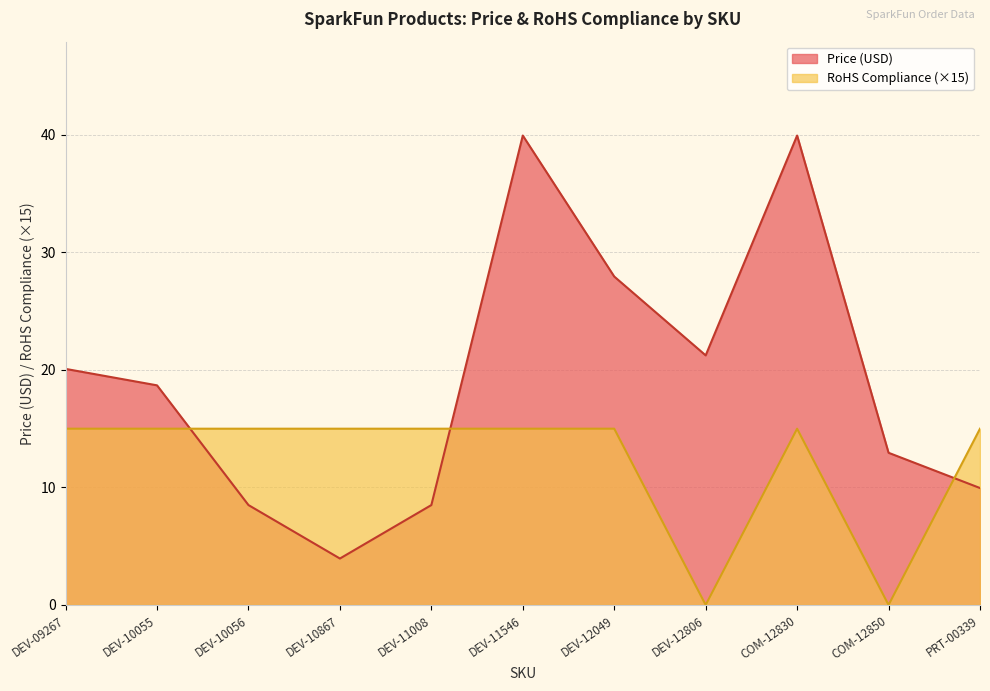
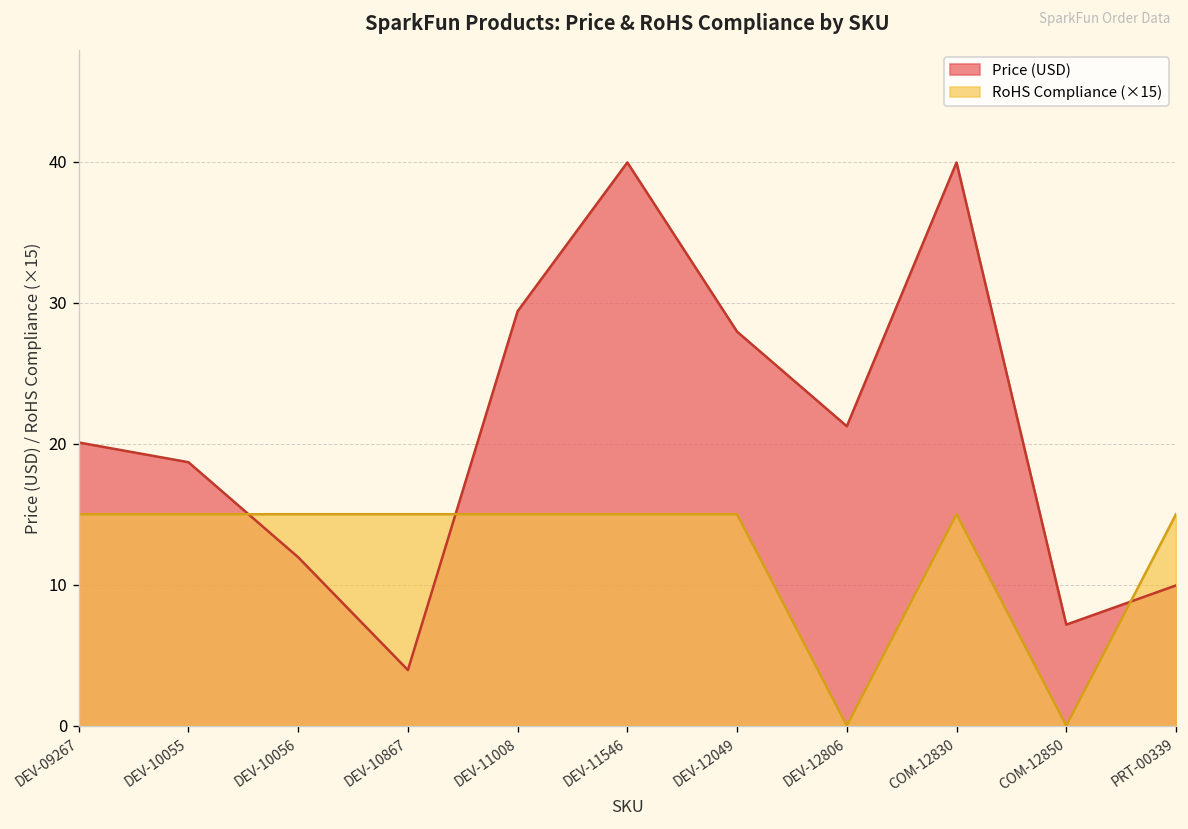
Price (USD), DEV-10056: 8.5 -> 12.0
Price (USD), DEV-11008: 8.5 -> 29.4
Price (USD), COM-12850: 13.0 -> 7.2
